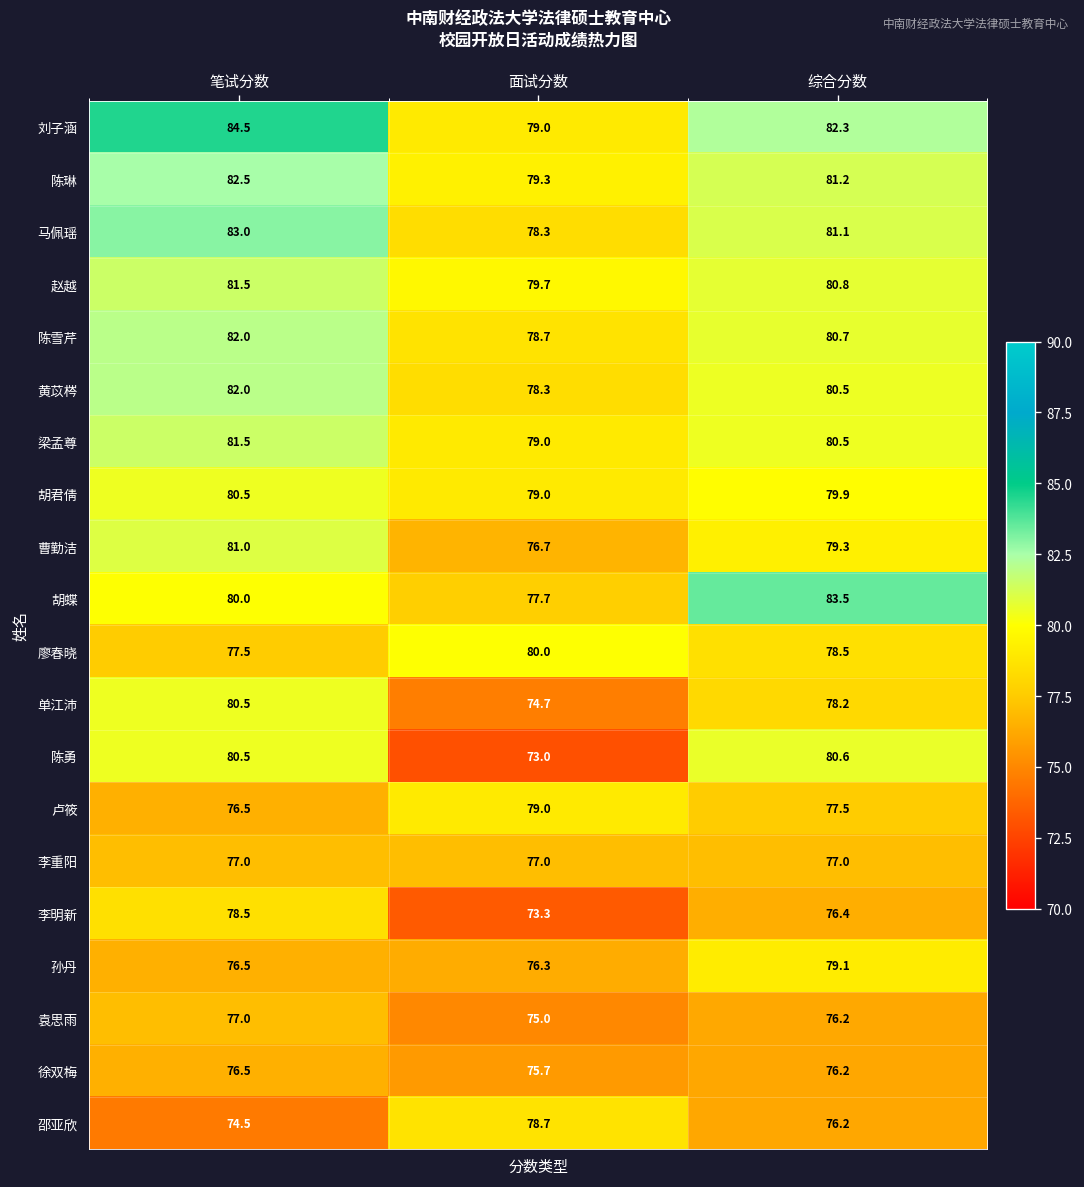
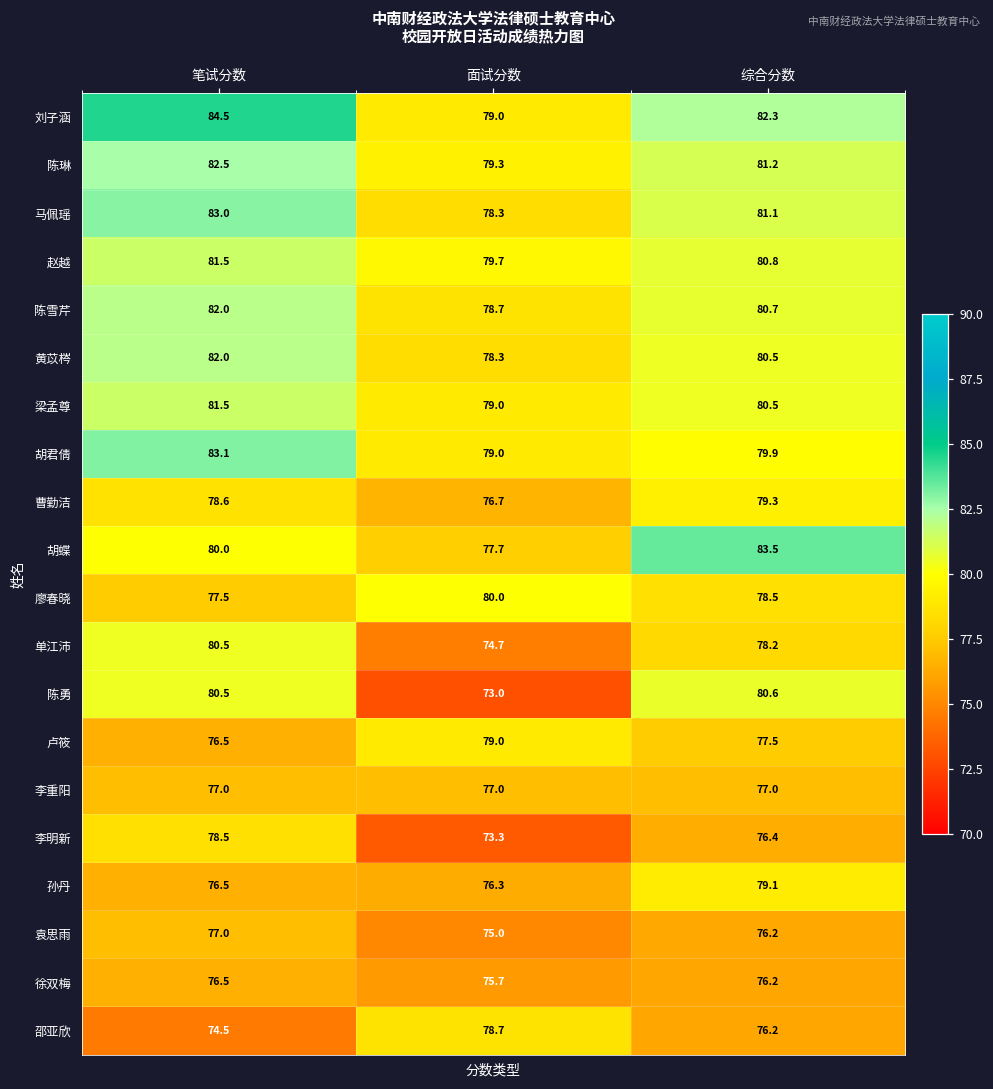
胡君倩, 笔试分数: 80.5 -> 83.1
曹勤洁, 笔试分数: 81.0 -> 78.6
